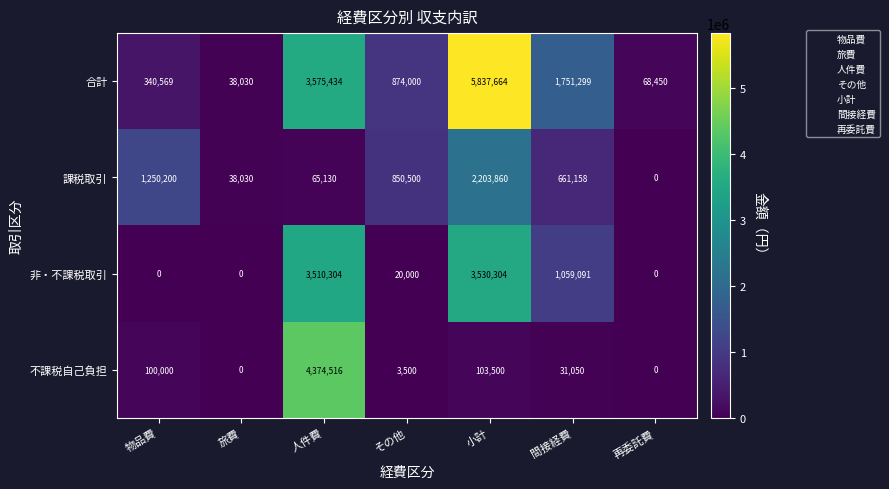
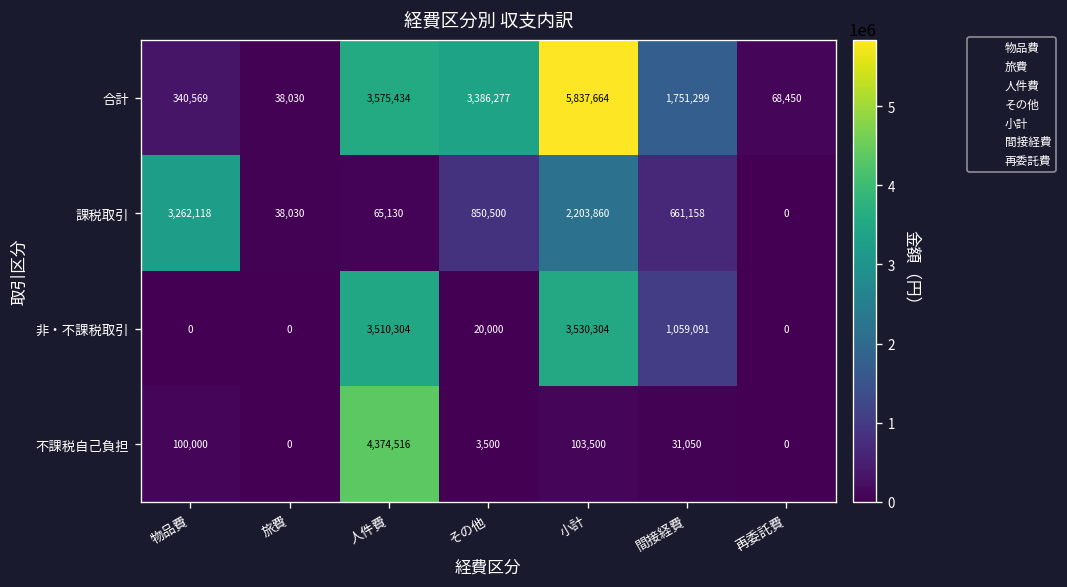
合計, その他: 874,000 -> 3,386,277
課税取引, 物品費: 1,250,200 -> 3,262,118
